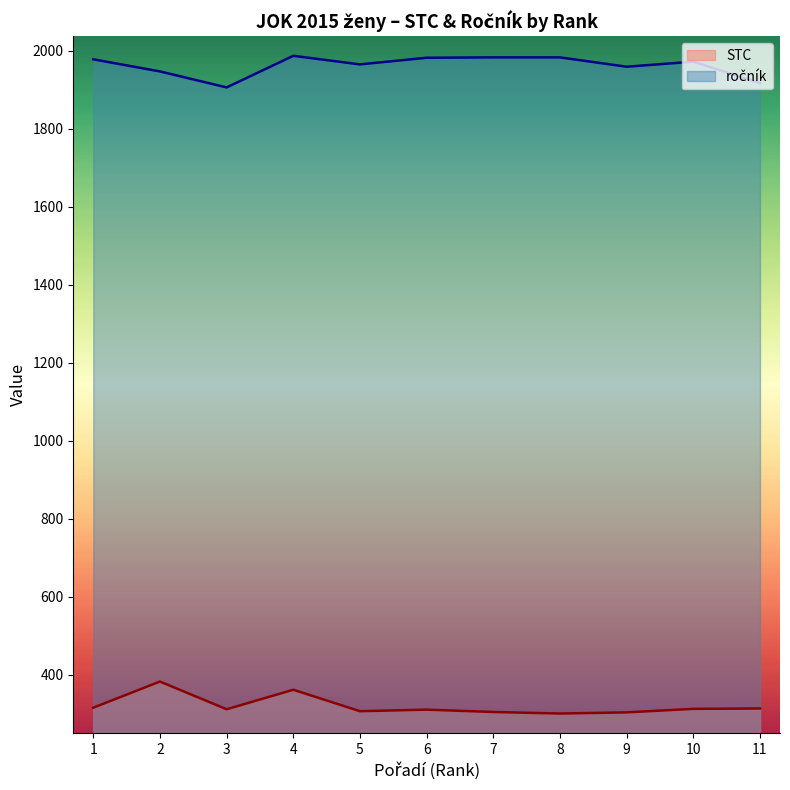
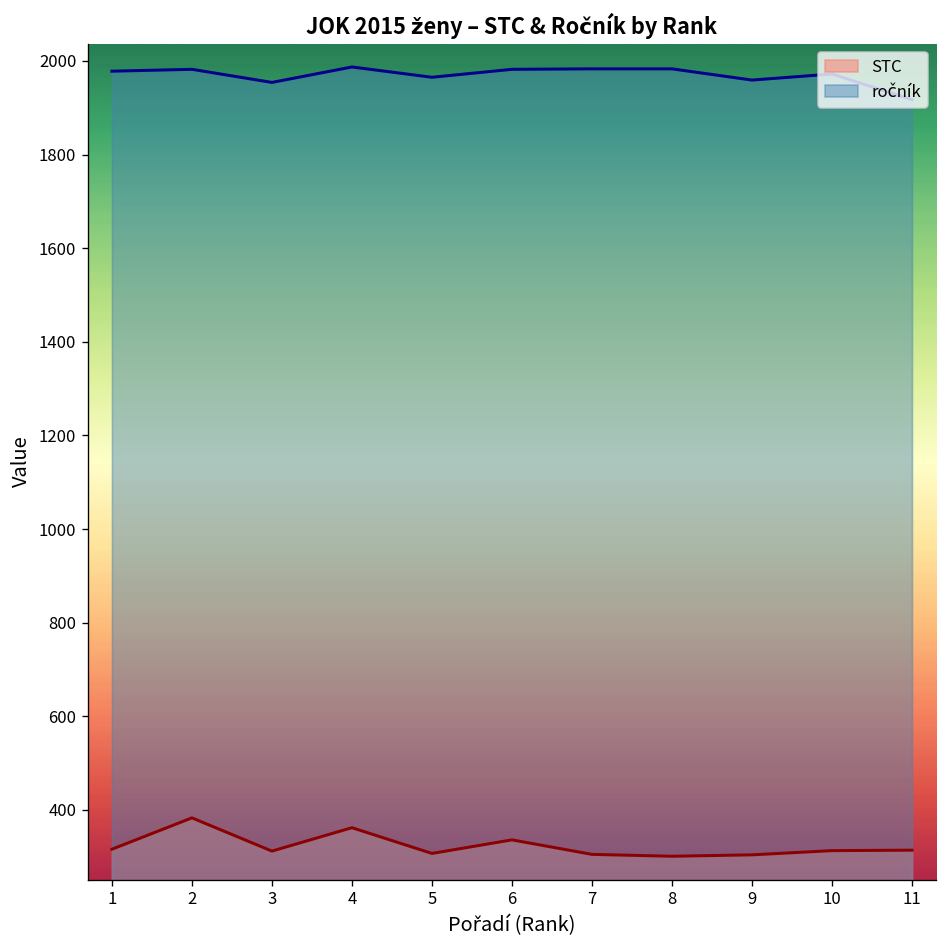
ročník, 2: 1950 -> 1980
ročník, 3: 1910 -> 1950
STC, 6: 310 -> 340
